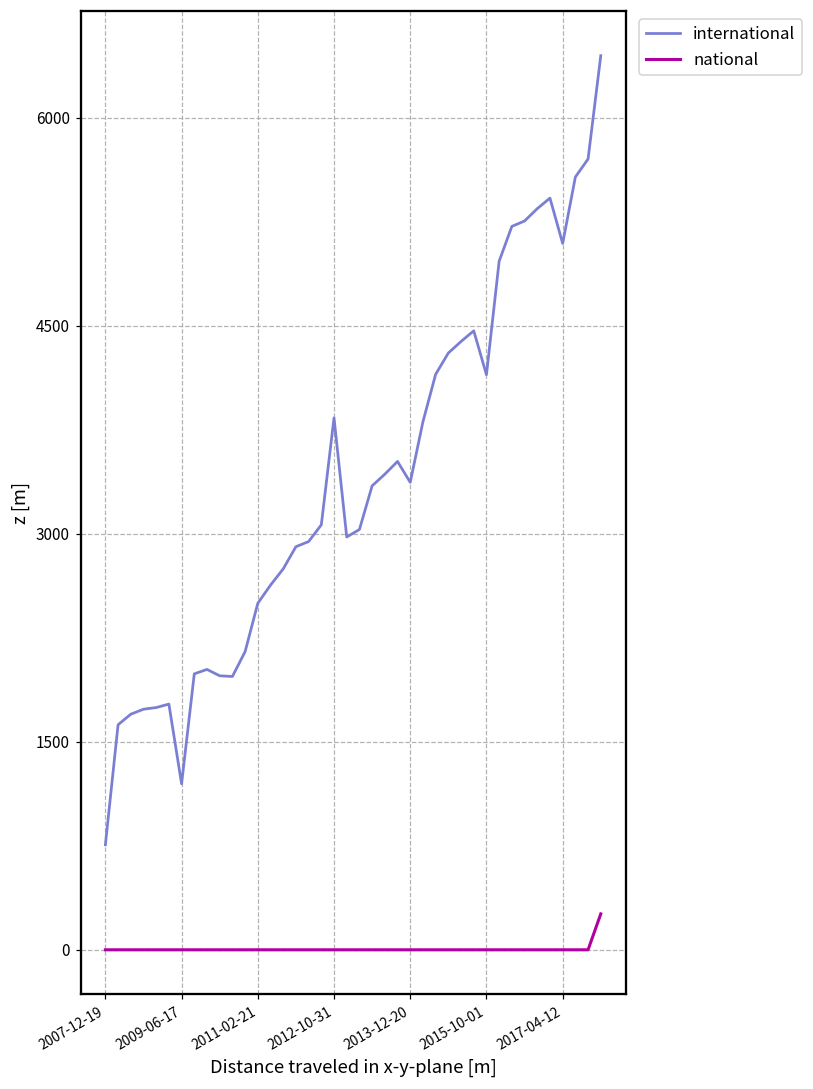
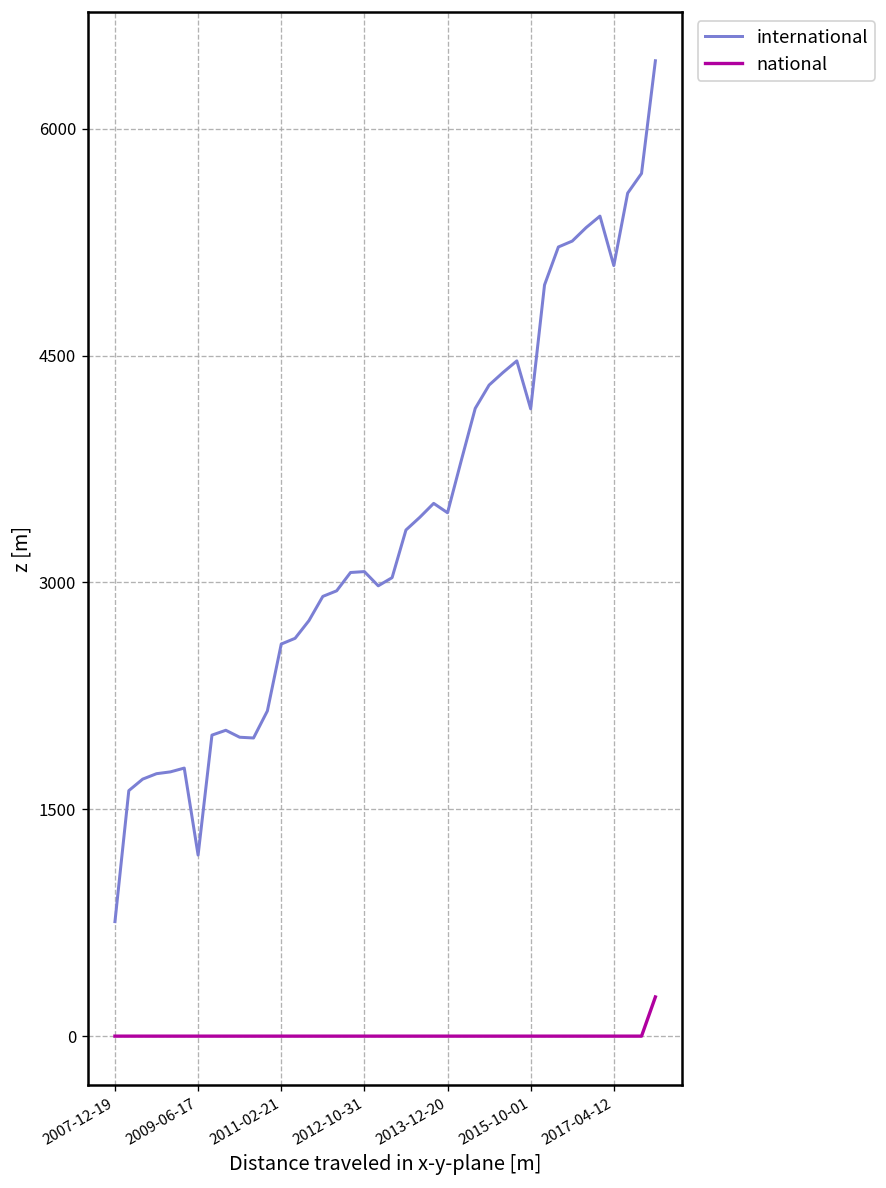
international, 2011-02-21: 2500 -> 2590
international, 2012-10-31: 3840 -> 3070
international, 2013-12-20: 3370 -> 3460
